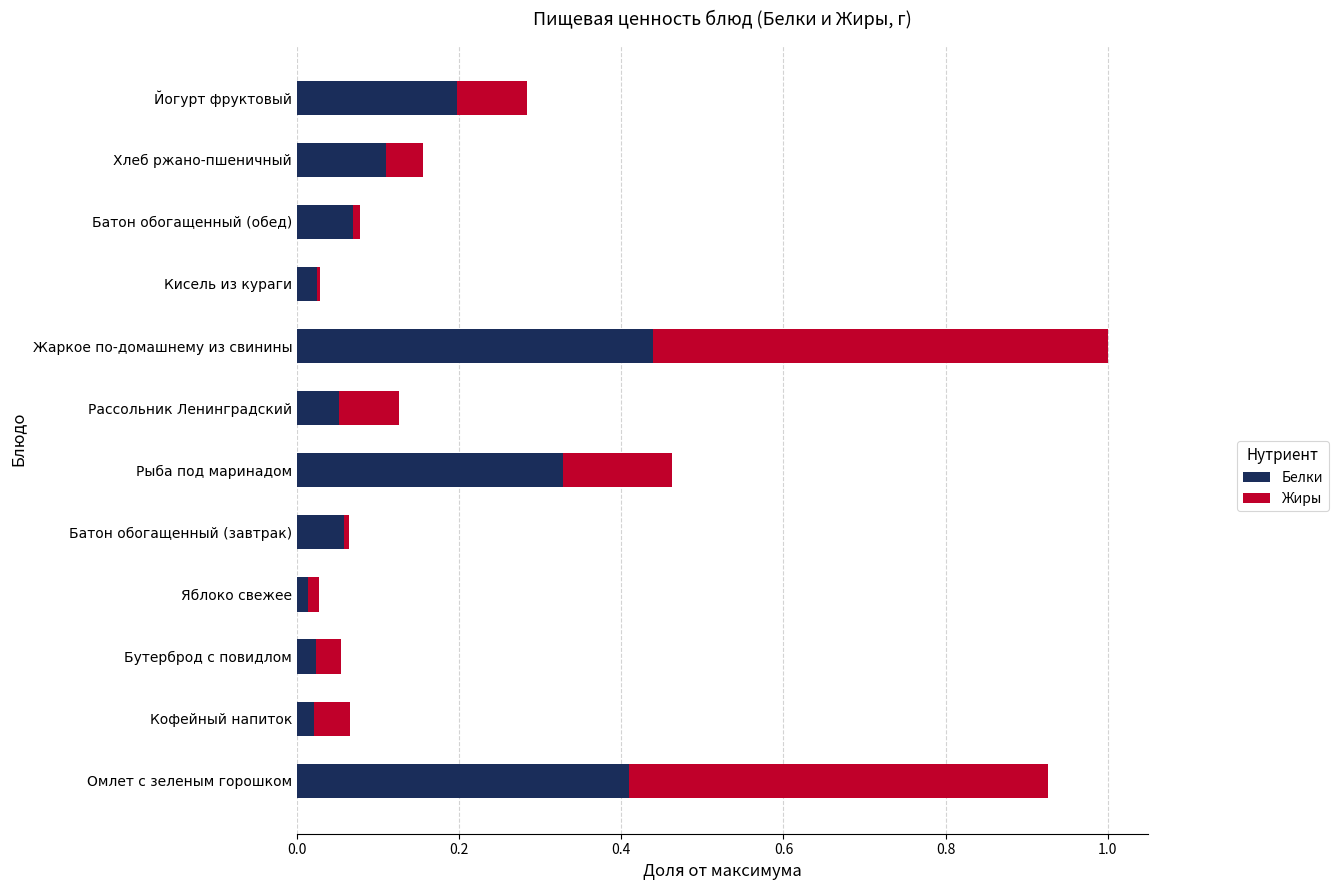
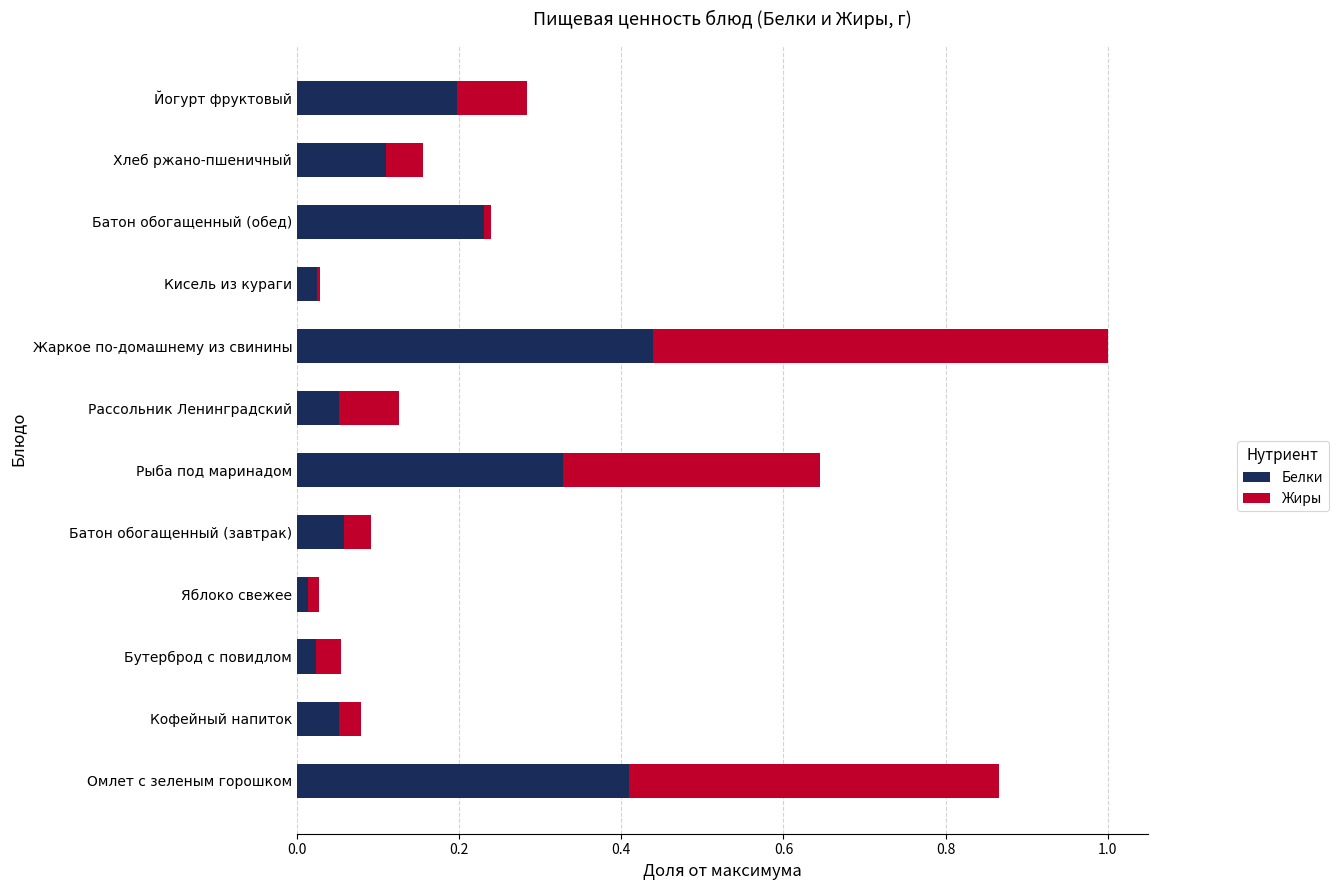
Белки, Батон обогащенный (обед): 0.07 -> 0.23
Жиры, Рыба под маринадом: 0.13 -> 0.32
Жиры, Батон обогащенный (завтрак): 0.01 -> 0.03
Белки, Кофейный напиток: 0.02 -> 0.05
Жиры, Кофейный напиток: 0.04 -> 0.03
Жиры, Омлет с зеленым горошком: 0.52 -> 0.46
